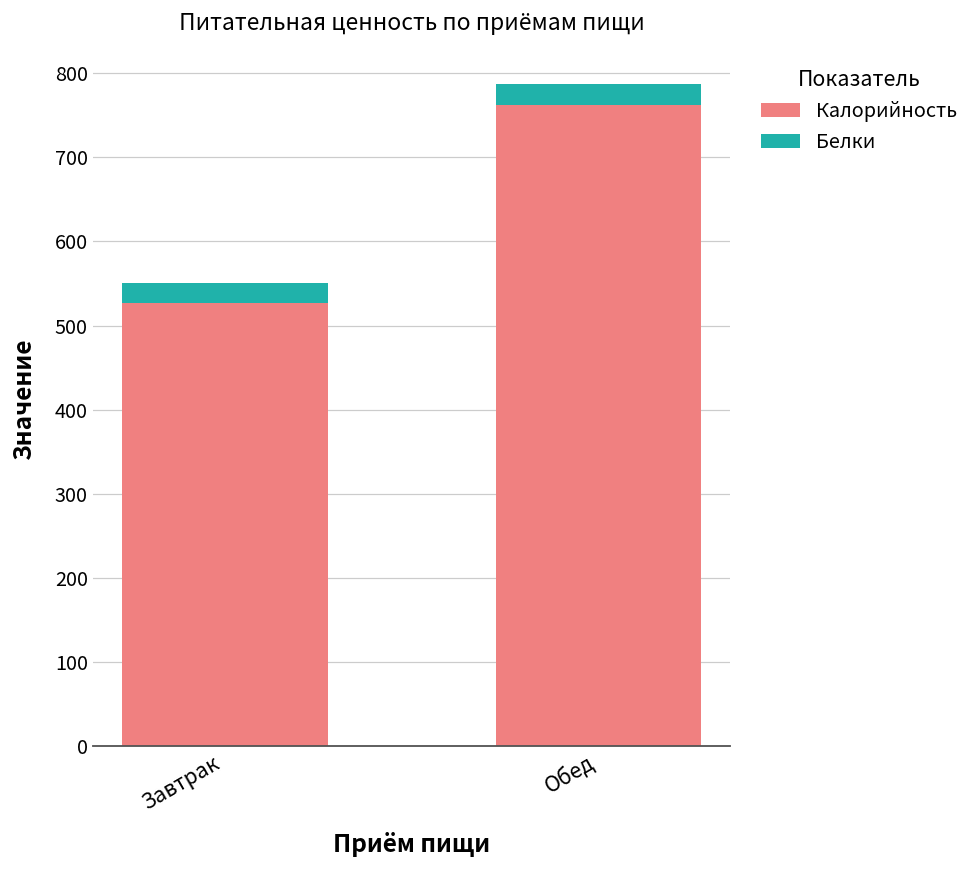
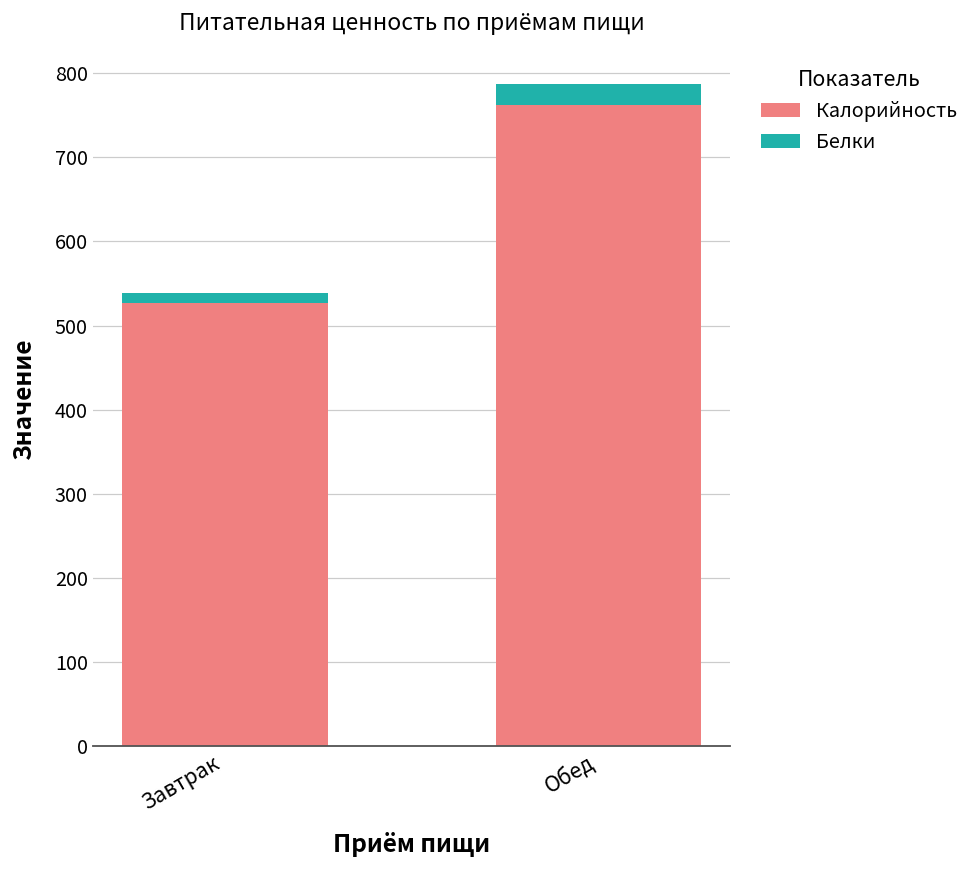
Белки, Завтрак: 20 -> 10
